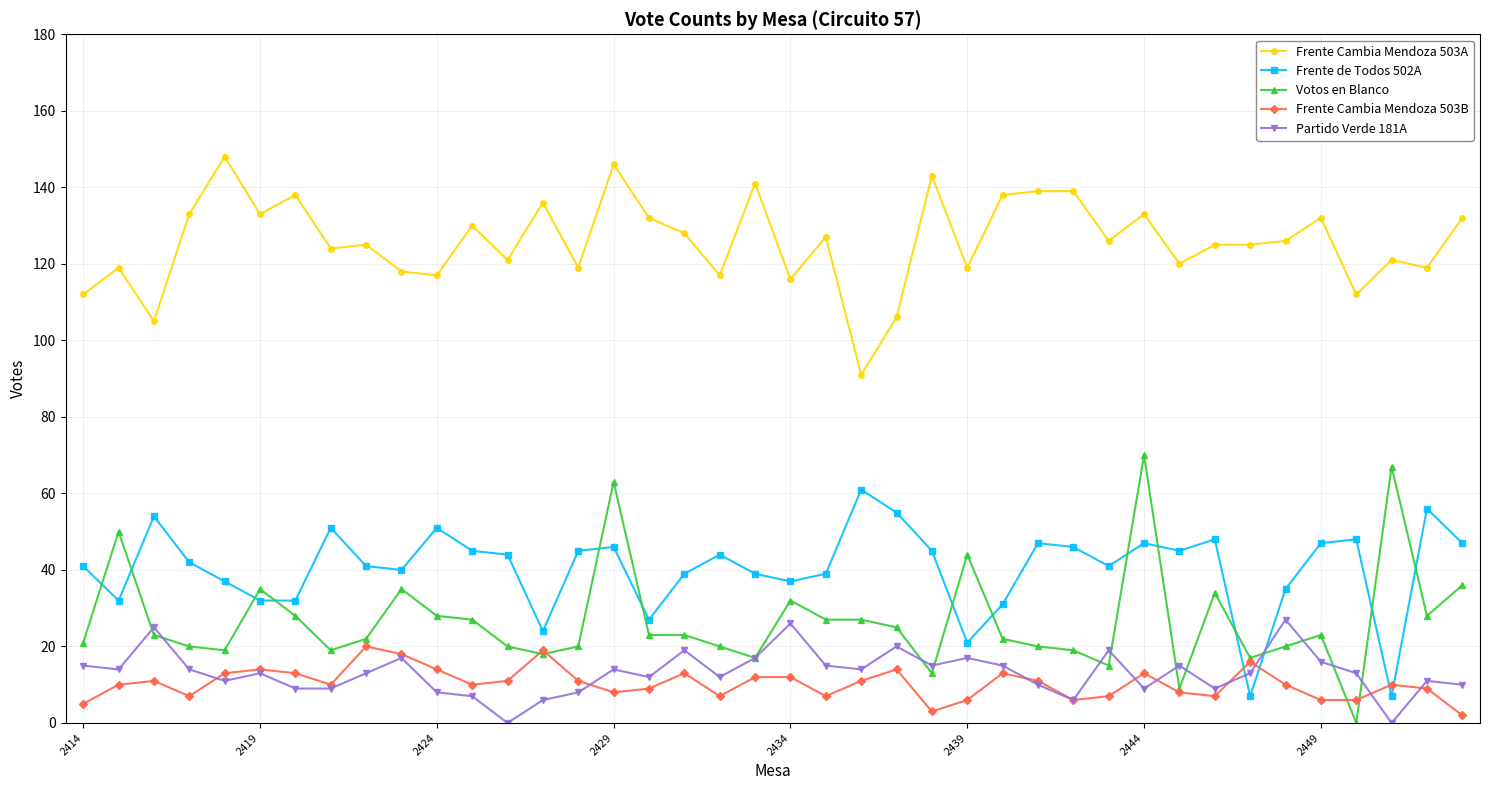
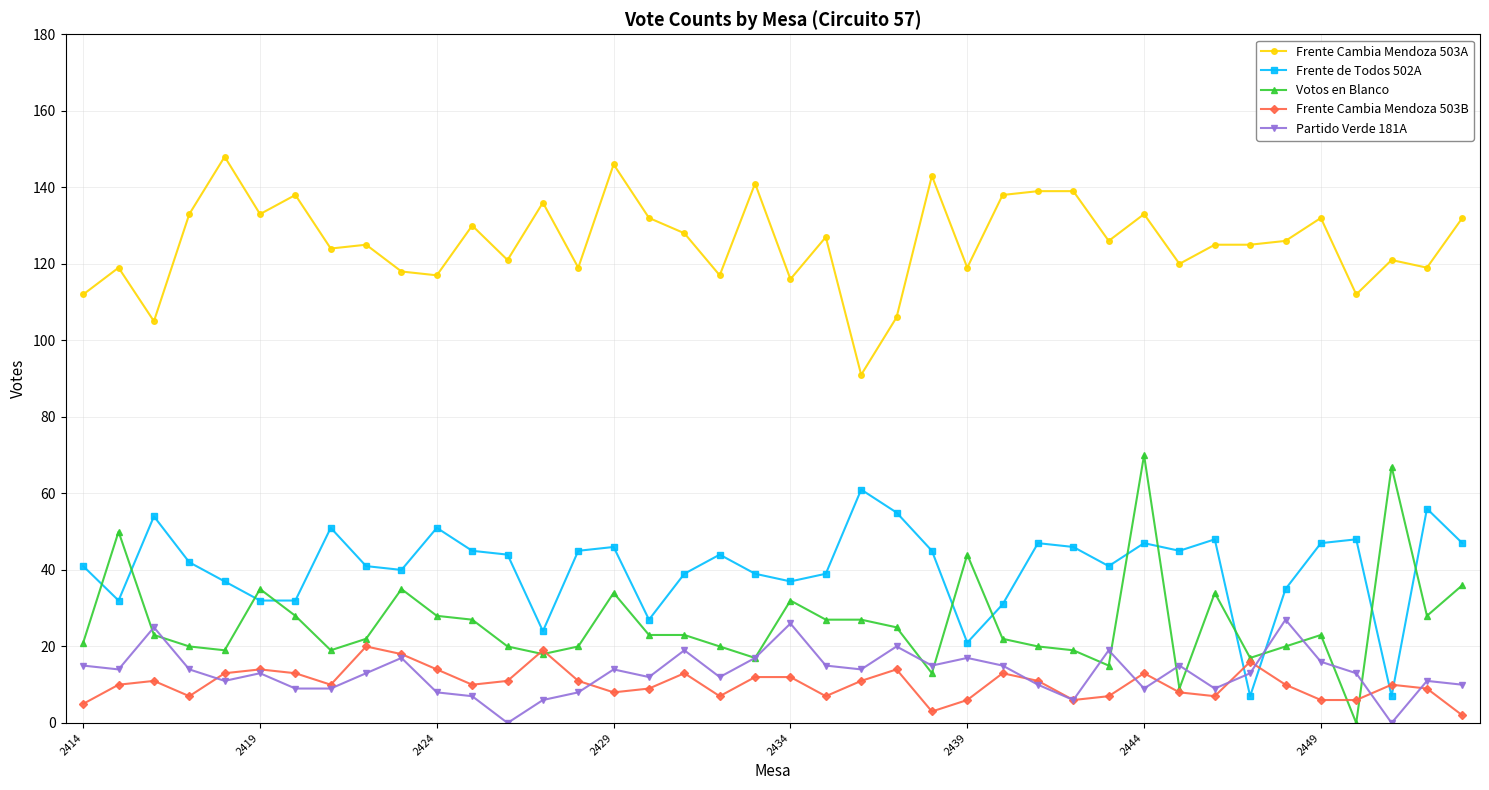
Votos en Blanco, 2429: 63 -> 34
